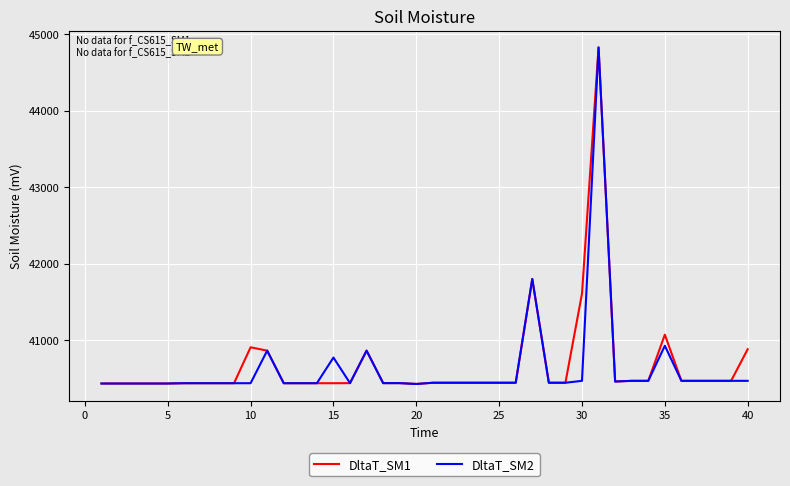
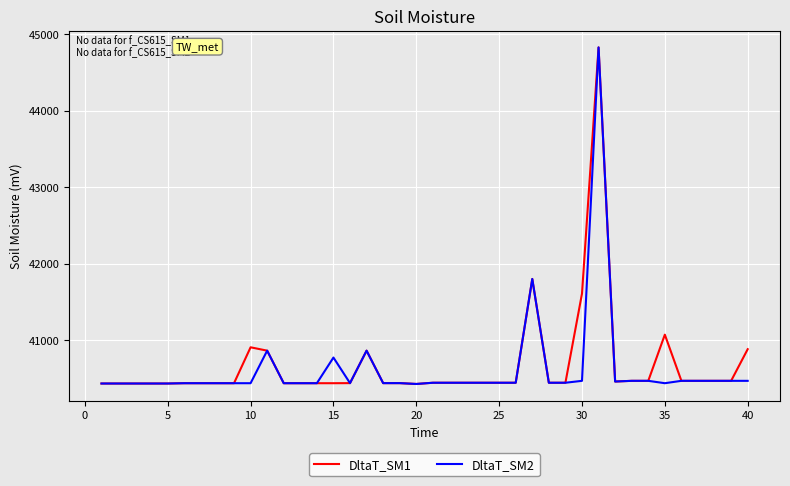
DltaT_SM2, 35: 40900 -> 40400
